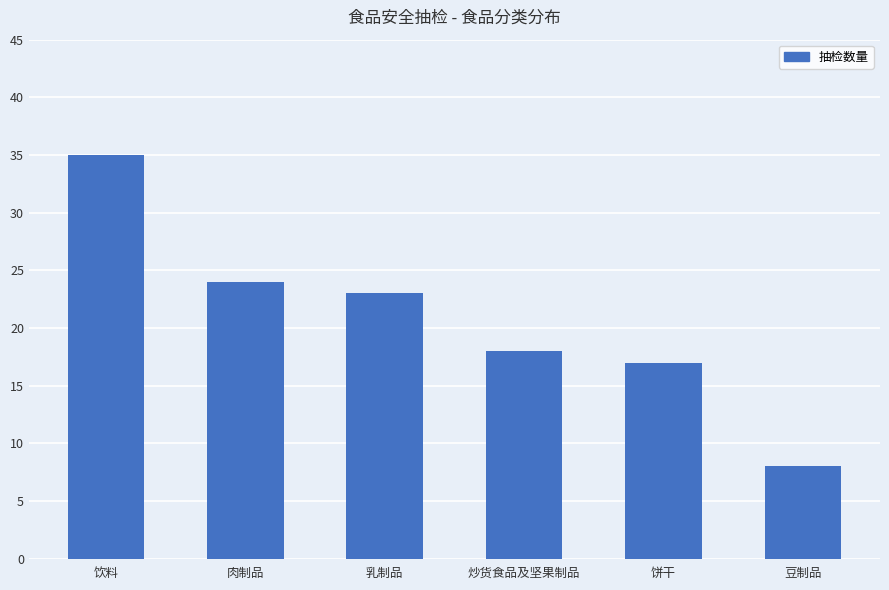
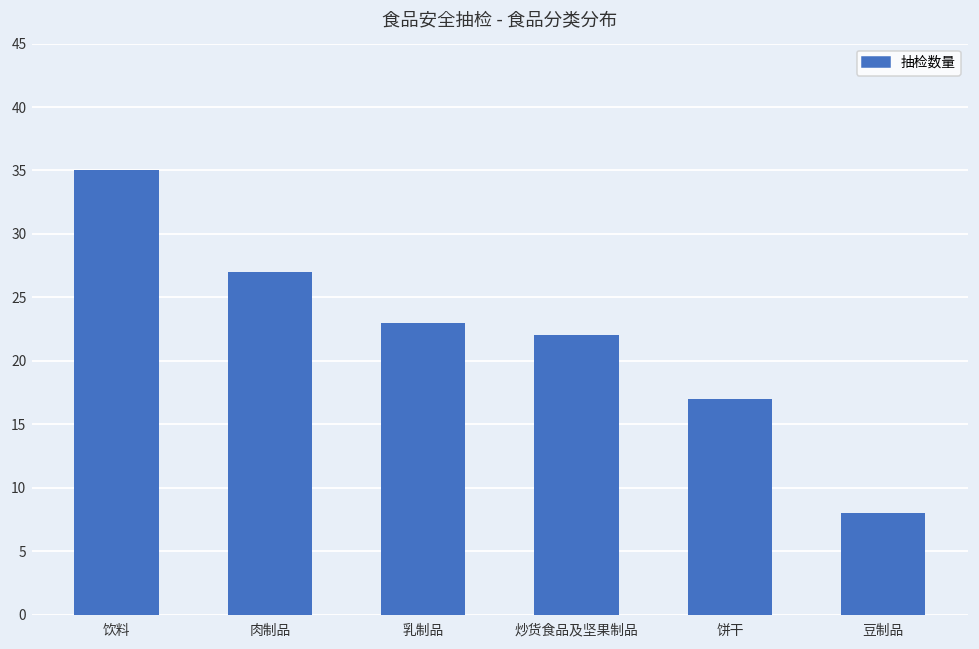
肉制品: 24 -> 27
炒货食品及坚果制品: 18 -> 22
